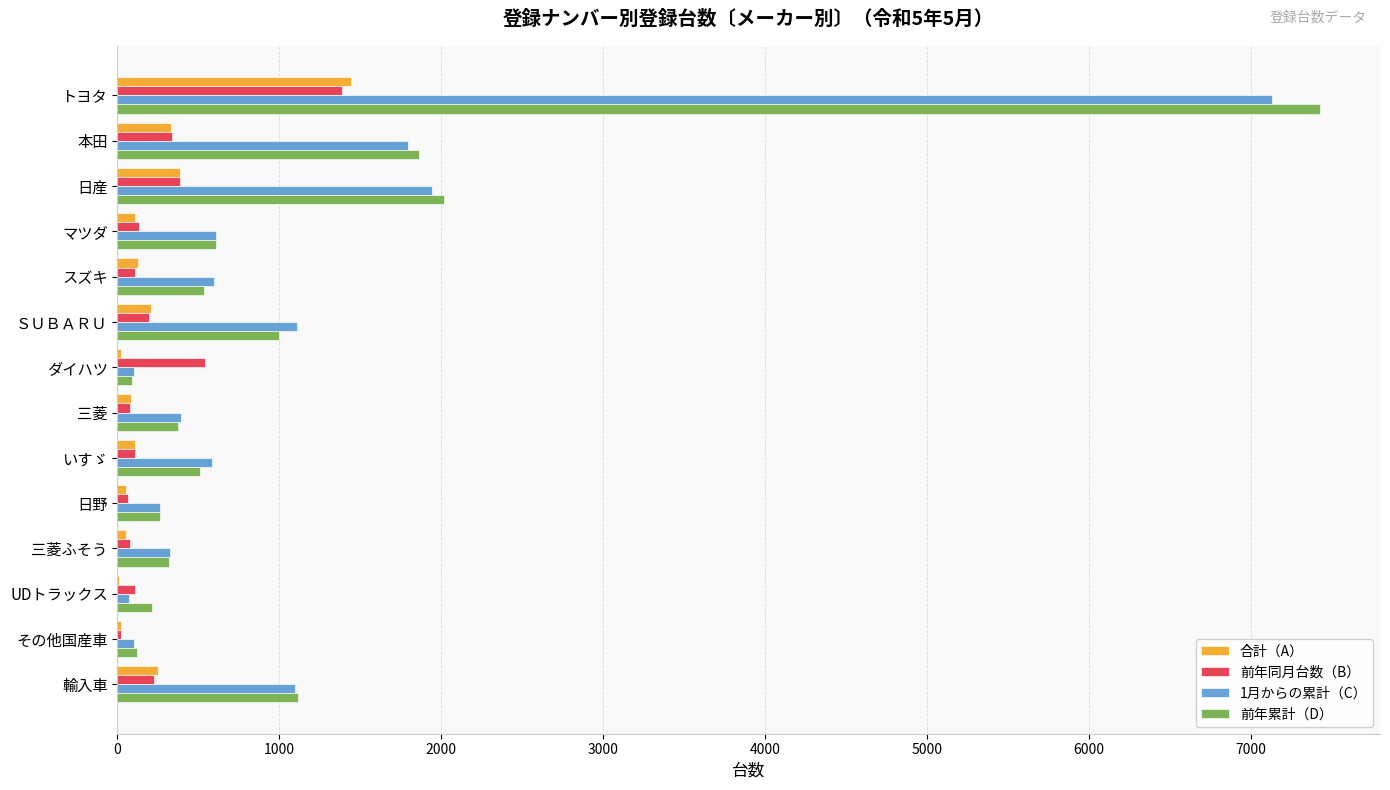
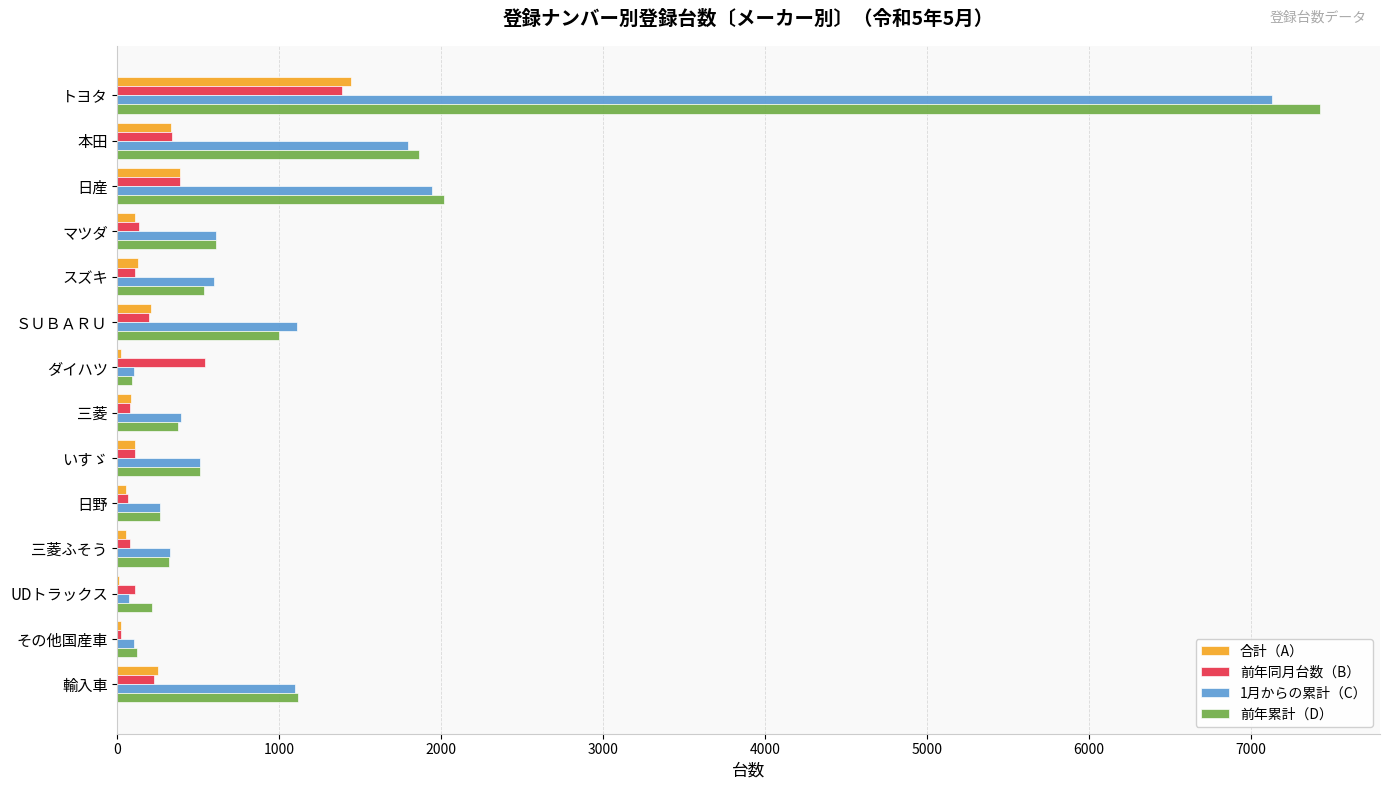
1月からの累計（C）, いすゞ: 590 -> 510
